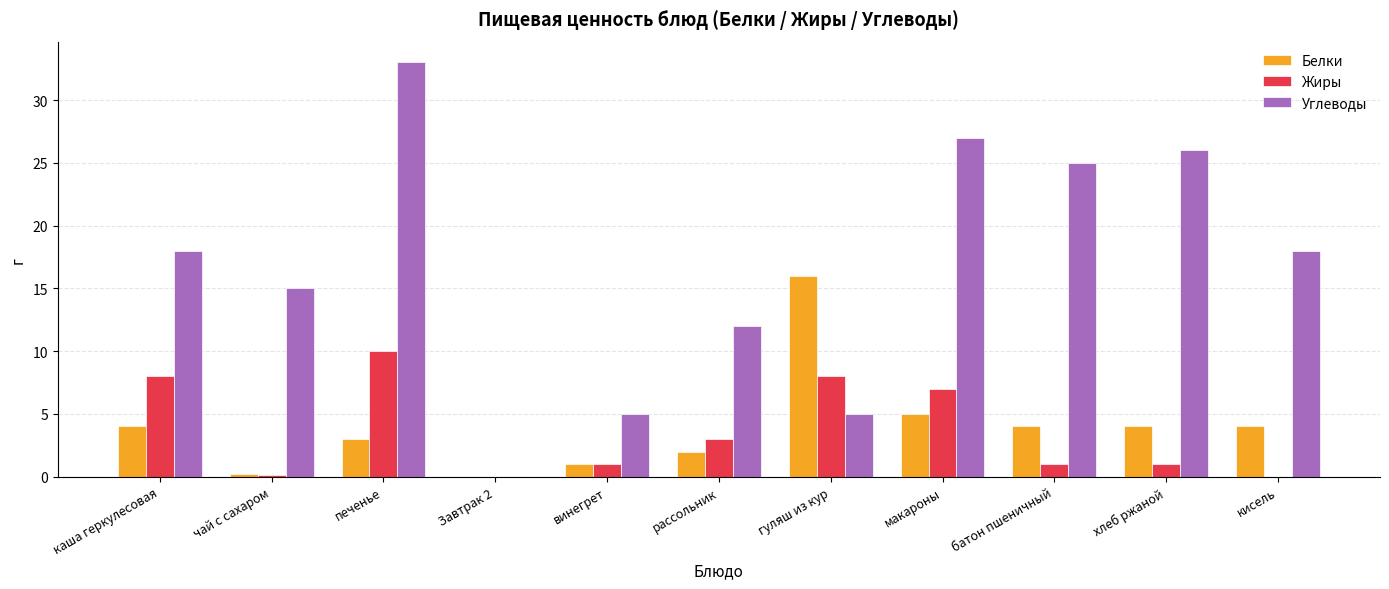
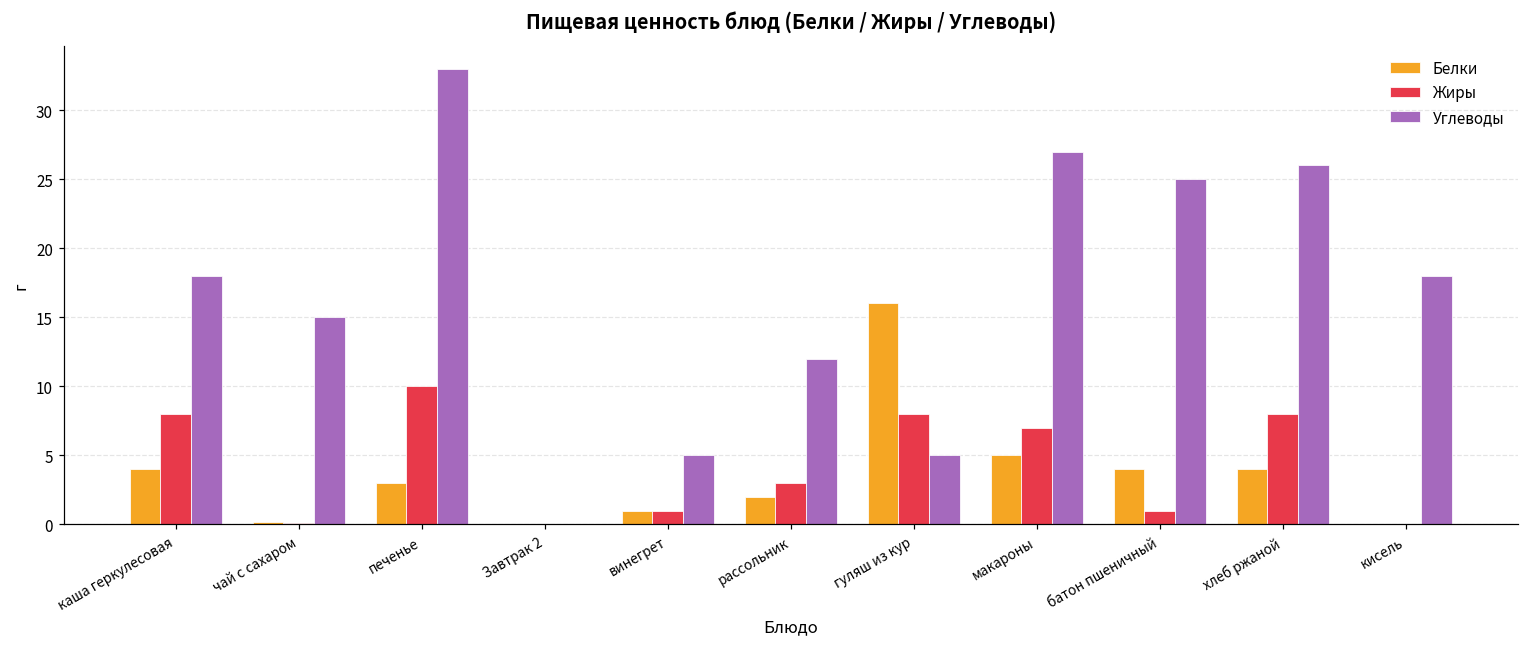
Жиры, хлеб ржаной: 1 -> 8
Белки, кисель: 4 -> 0
